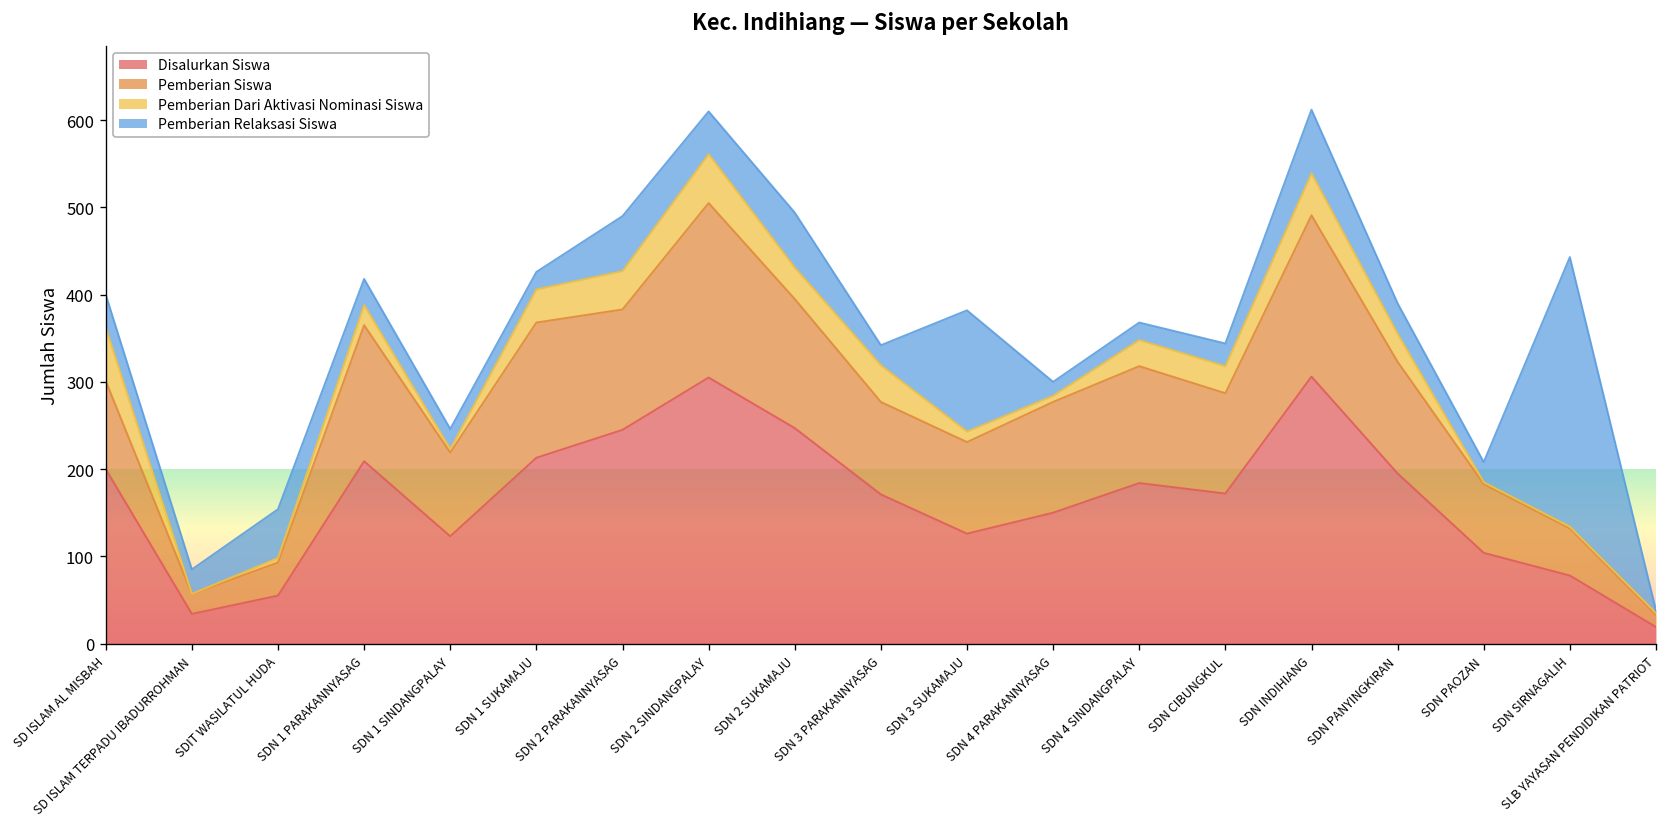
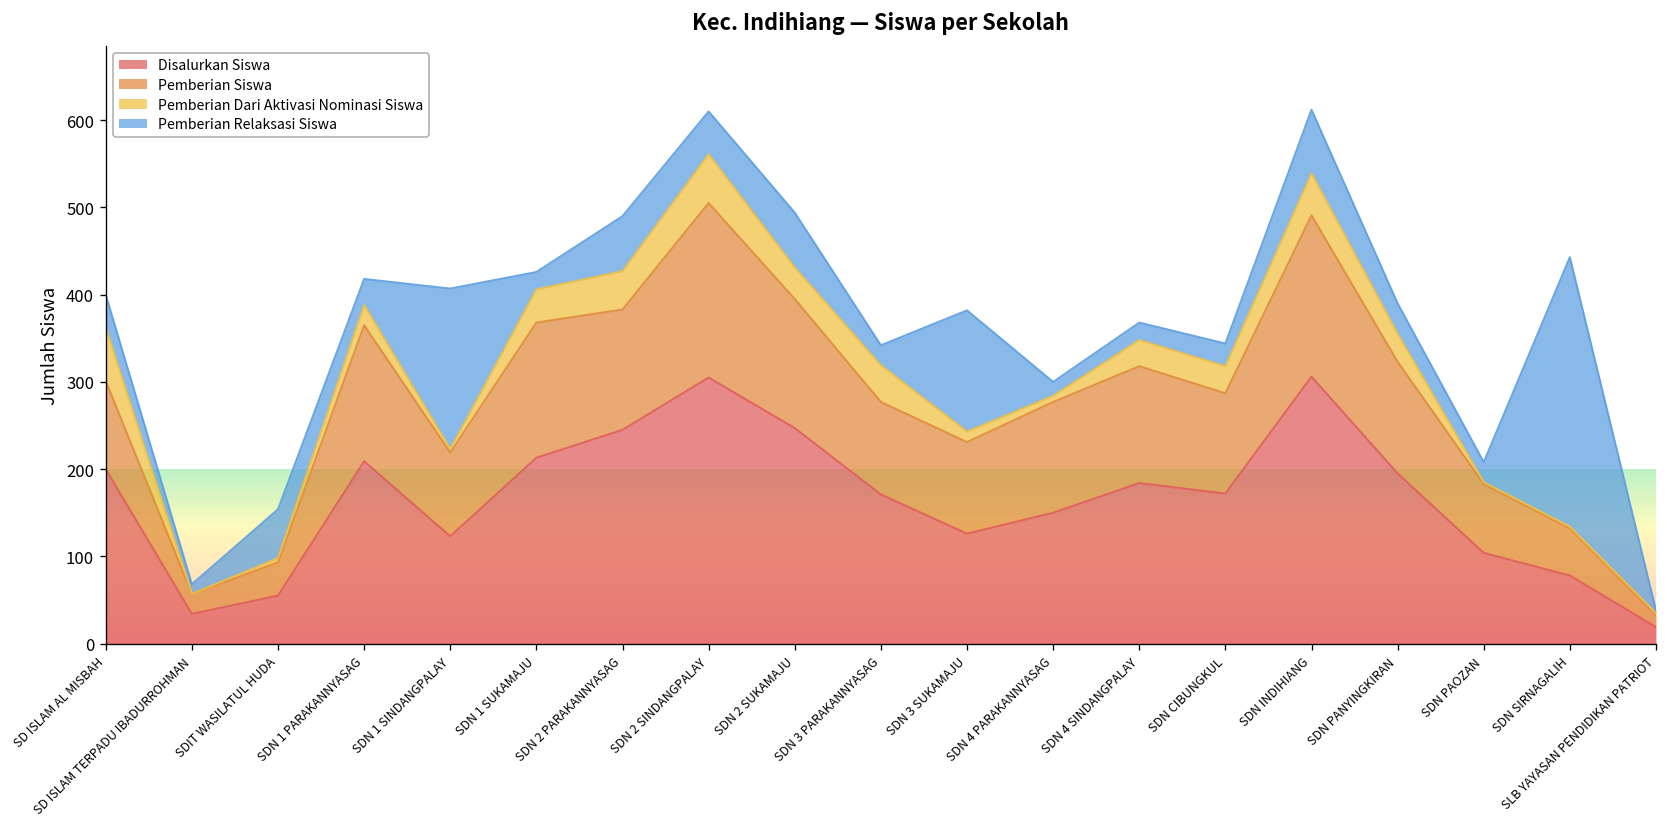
Pemberian Relaksasi Siswa, SD ISLAM TERPADU IBADURROHMAN: 30 -> 10
Pemberian Relaksasi Siswa, SDN 1 SINDANGPALAY: 20 -> 180
